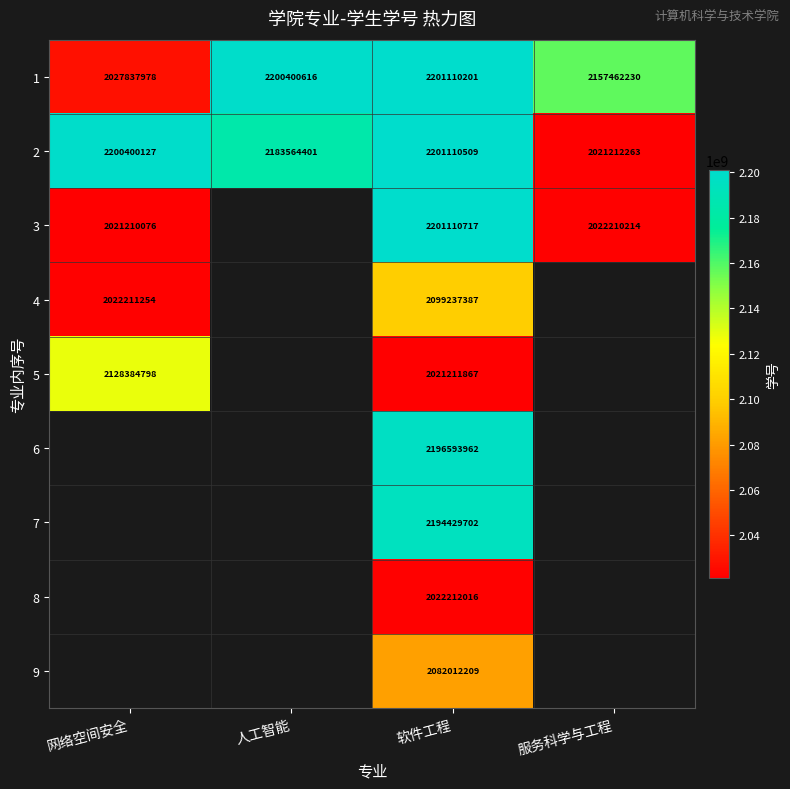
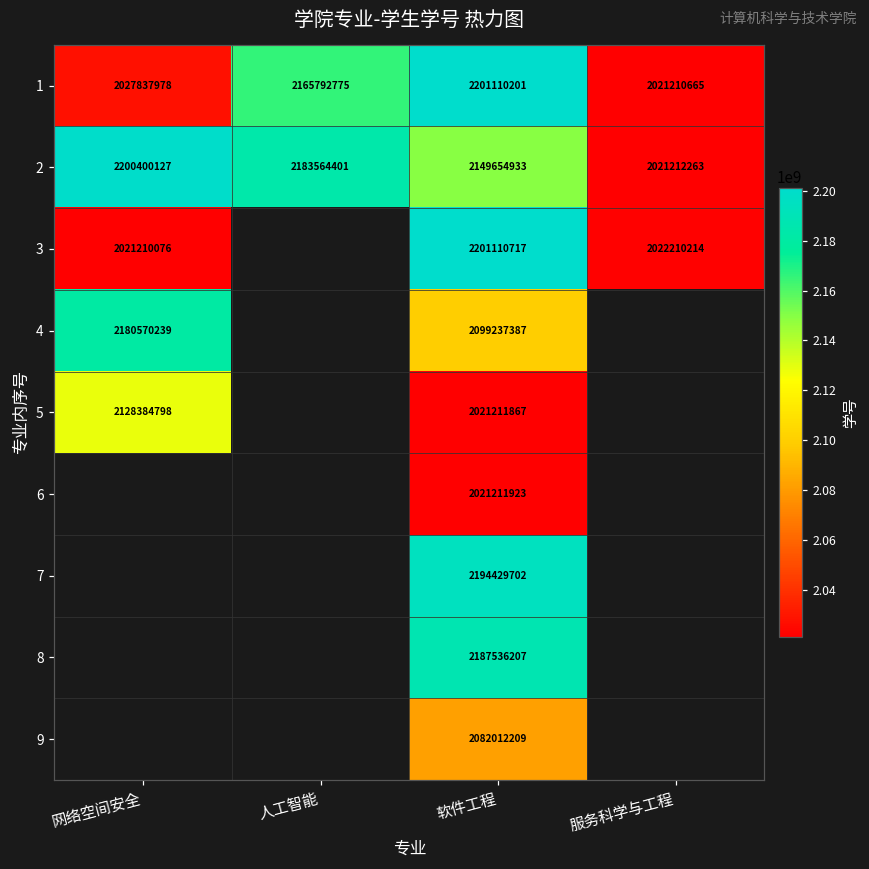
1, 人工智能: 2200400616 -> 2165792775
1, 服务科学与工程: 2157462230 -> 2021210665
2, 软件工程: 2201110509 -> 2149654933
4, 网络空间安全: 2022211254 -> 2180570239
6, 软件工程: 2196593962 -> 2021211923
8, 软件工程: 2022212016 -> 2187536207
